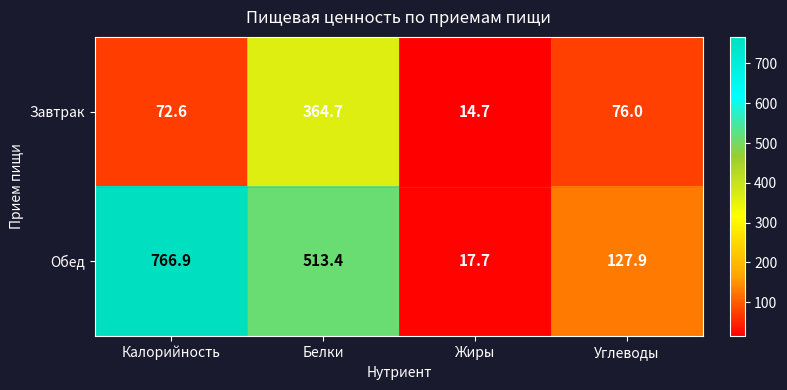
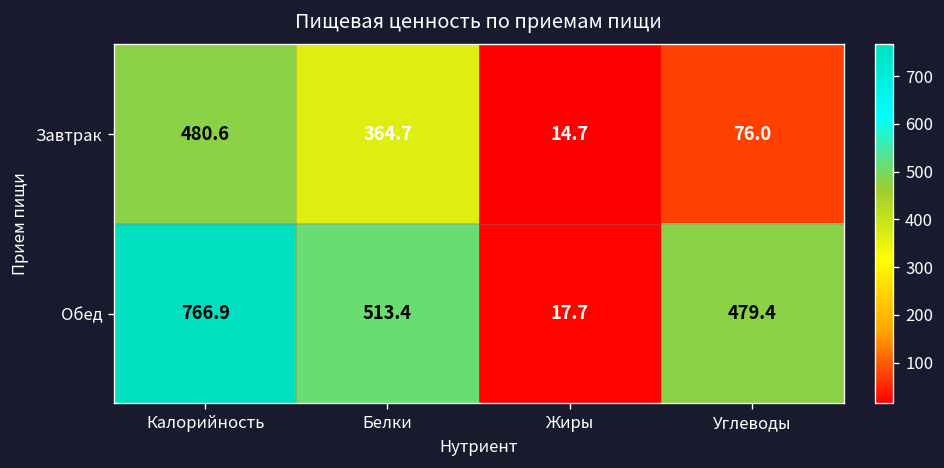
Завтрак, Калорийность: 72.6 -> 480.6
Обед, Углеводы: 127.9 -> 479.4
